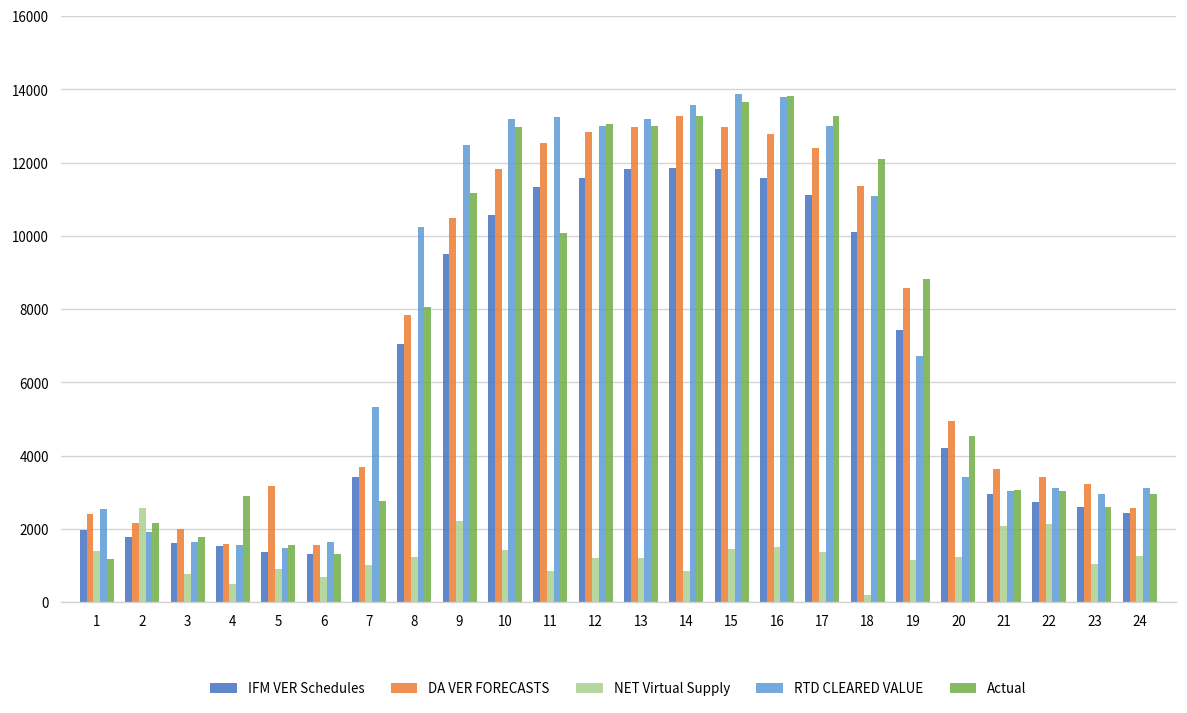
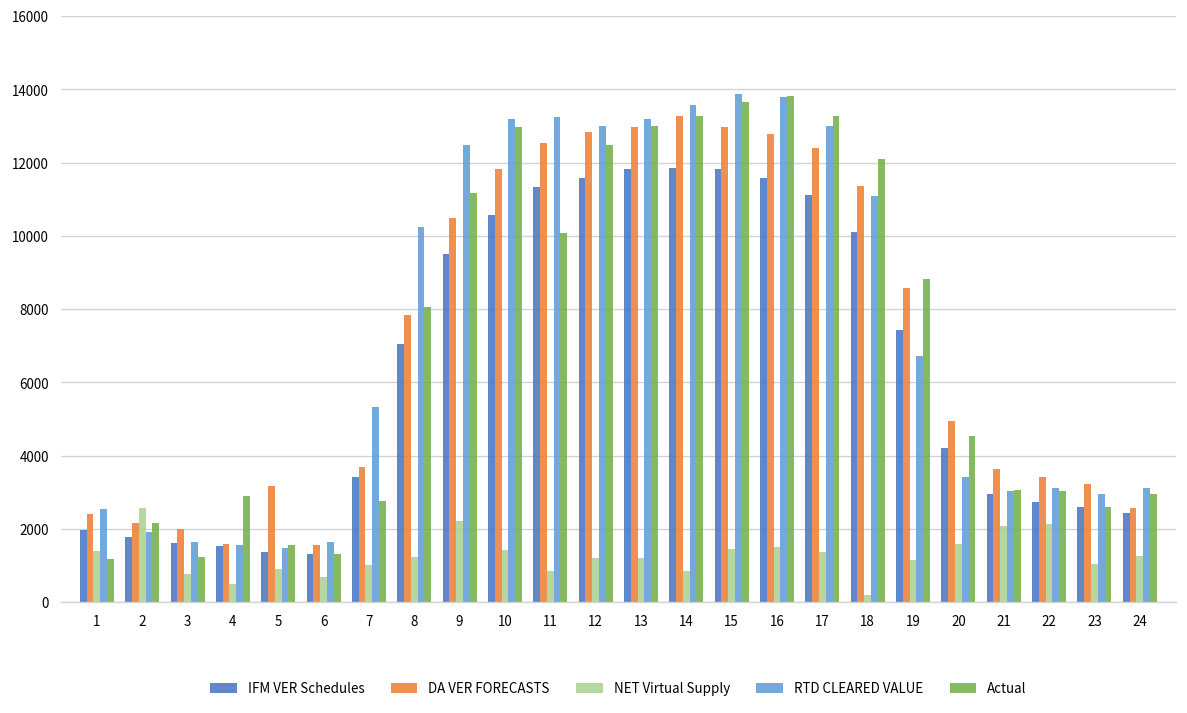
Actual, 3: 1800 -> 1200
Actual, 12: 13100 -> 12500
NET Virtual Supply, 20: 1200 -> 1600
